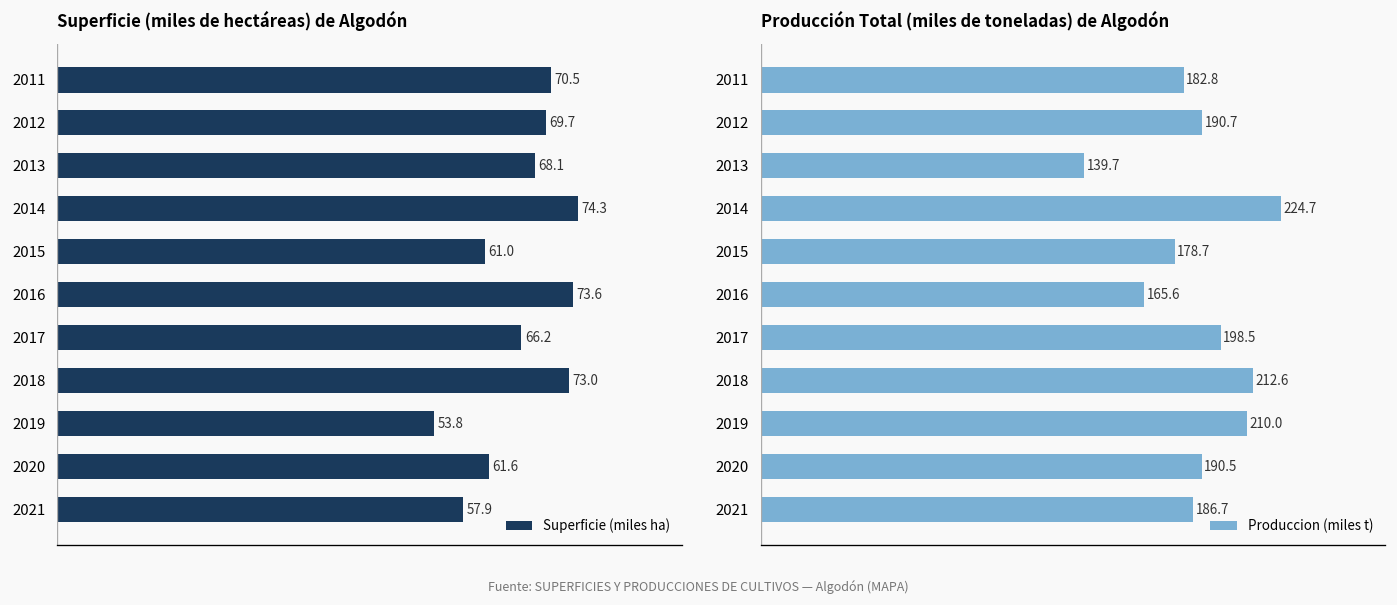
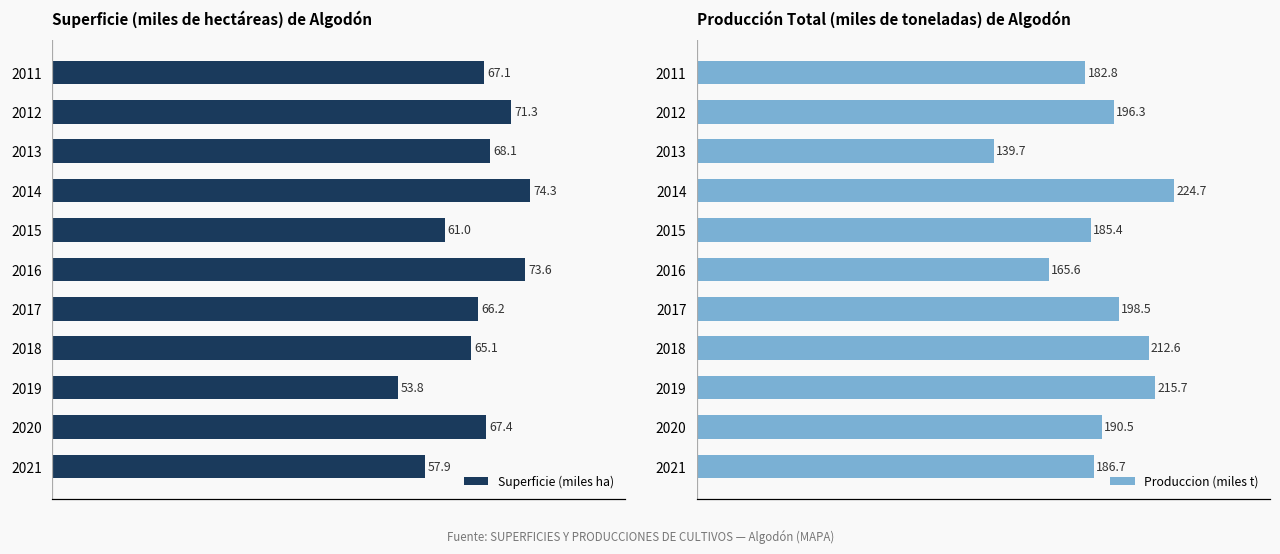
Superficie (miles de hectáreas) de Algodón, 2011: 70.5 -> 67.1
Superficie (miles de hectáreas) de Algodón, 2012: 69.7 -> 71.3
Superficie (miles de hectáreas) de Algodón, 2018: 73.0 -> 65.1
Superficie (miles de hectáreas) de Algodón, 2020: 61.6 -> 67.4
Producción Total (miles de toneladas) de Algodón, 2012: 190.7 -> 196.3
Producción Total (miles de toneladas) de Algodón, 2015: 178.7 -> 185.4
Producción Total (miles de toneladas) de Algodón, 2019: 210.0 -> 215.7
